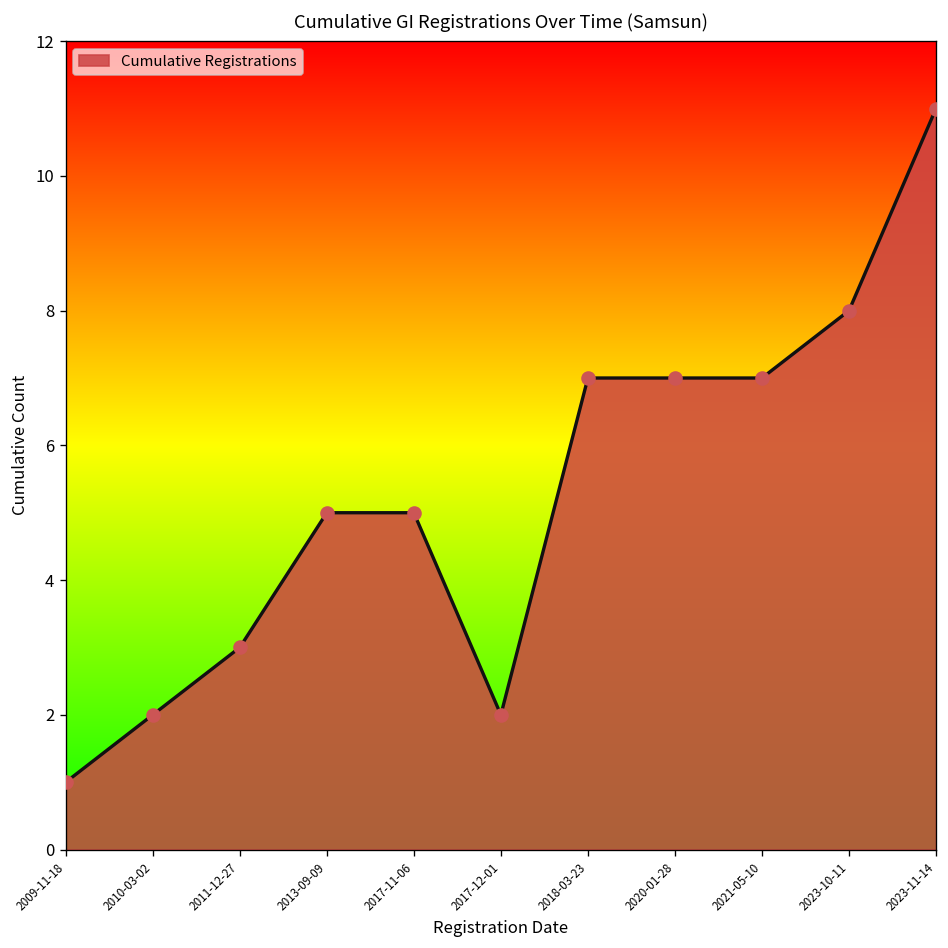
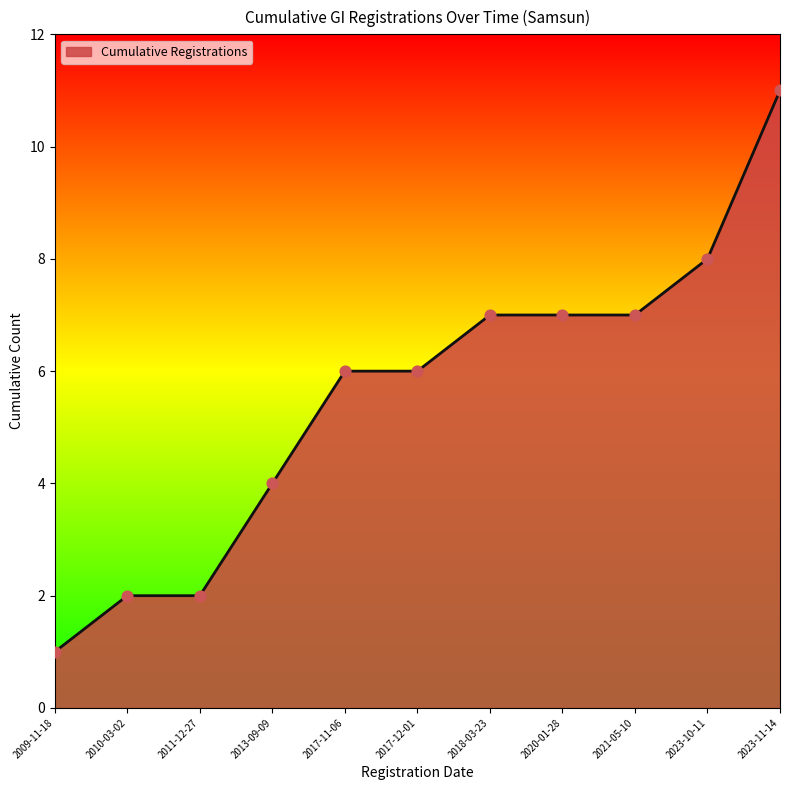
2011-12-27: 3 -> 2
2013-09-09: 5 -> 4
2017-11-06: 5 -> 6
2017-12-01: 2 -> 6
